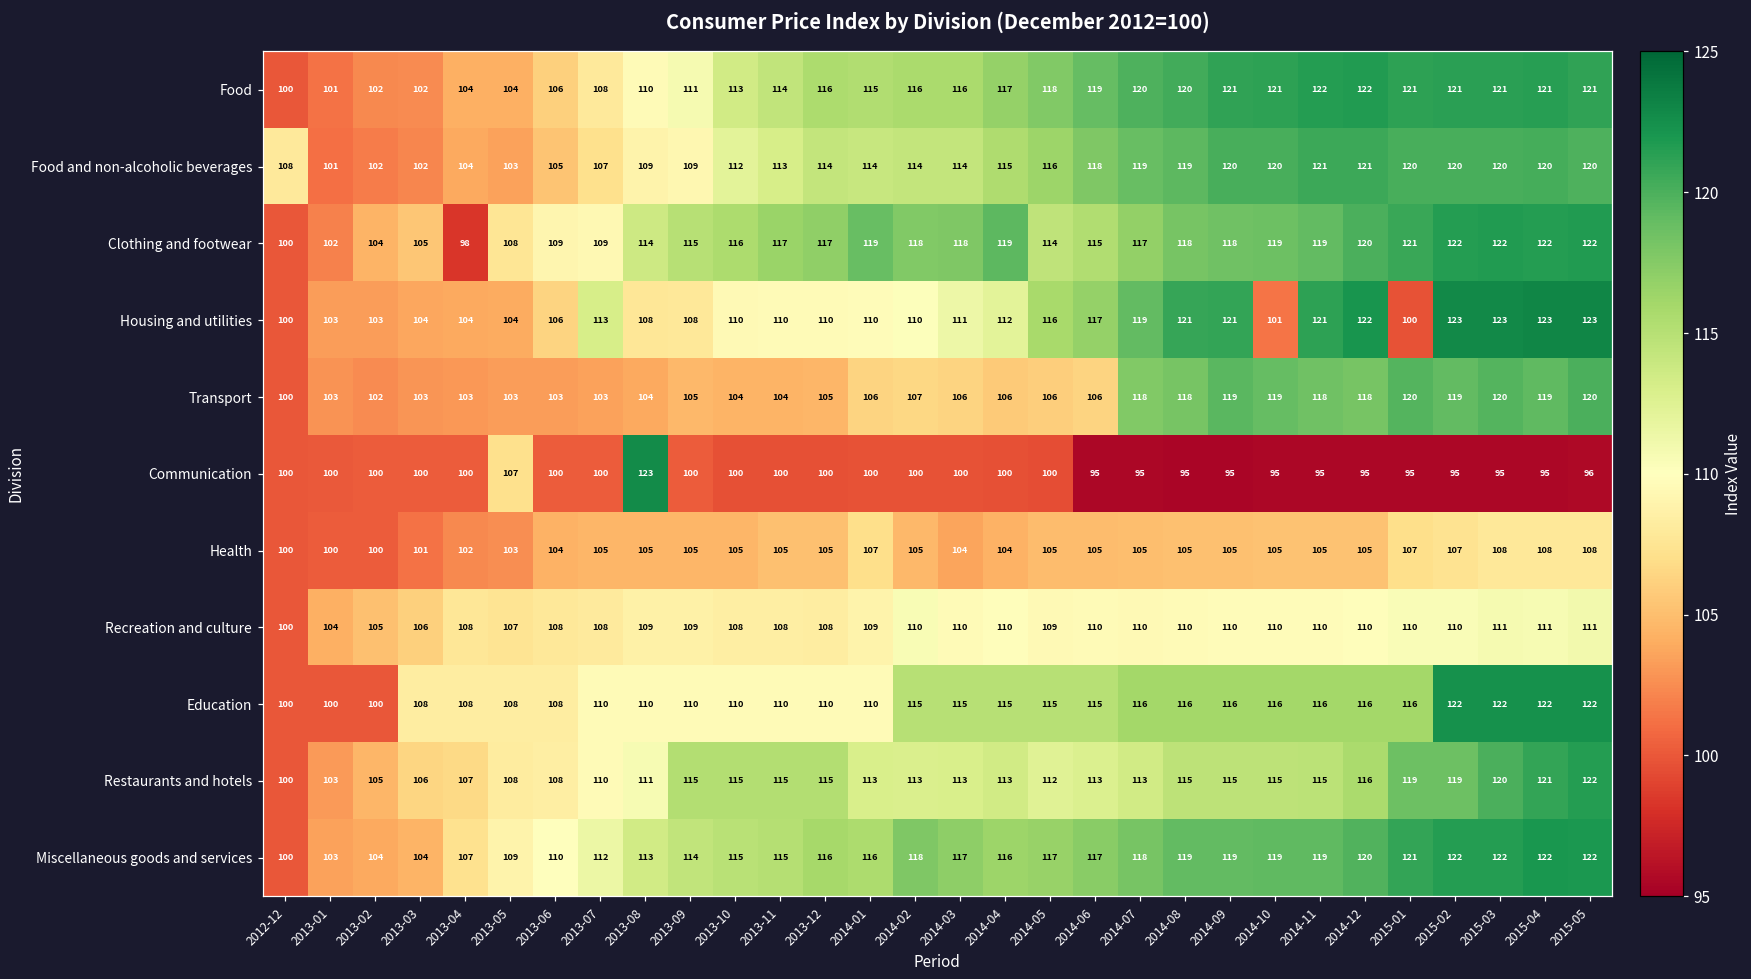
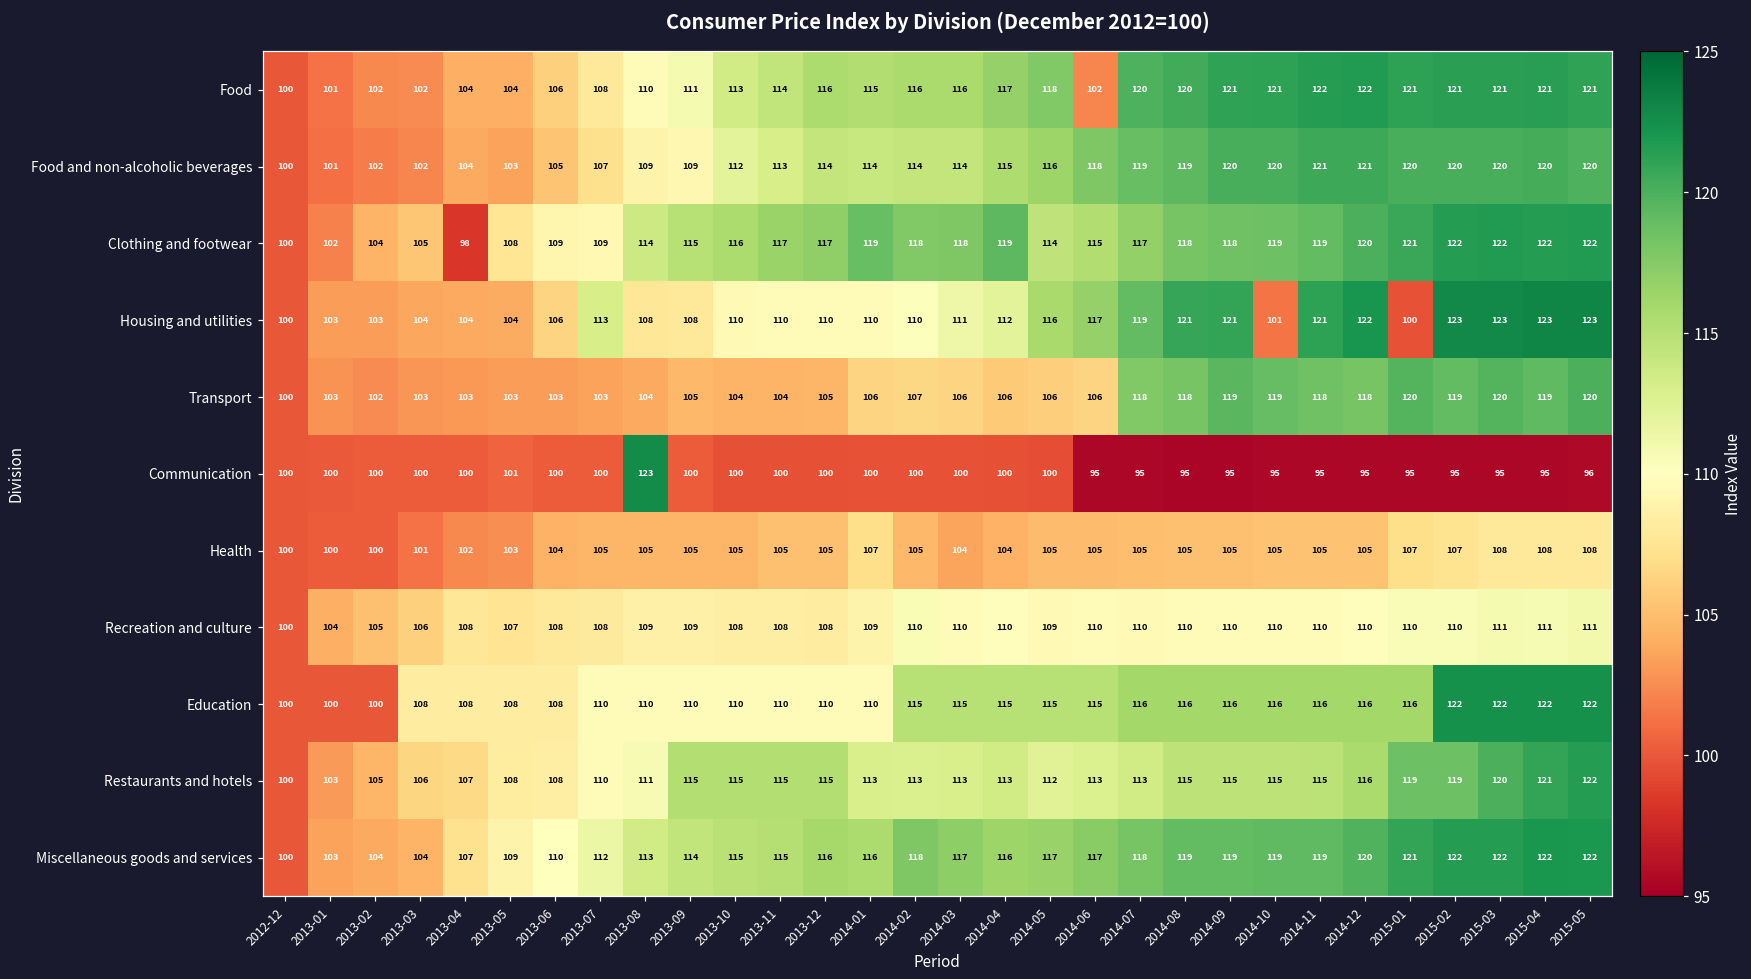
Food, 2014-06: 119 -> 102
Food and non-alcoholic beverages, 2012-12: 108 -> 100
Communication, 2013-05: 107 -> 101
